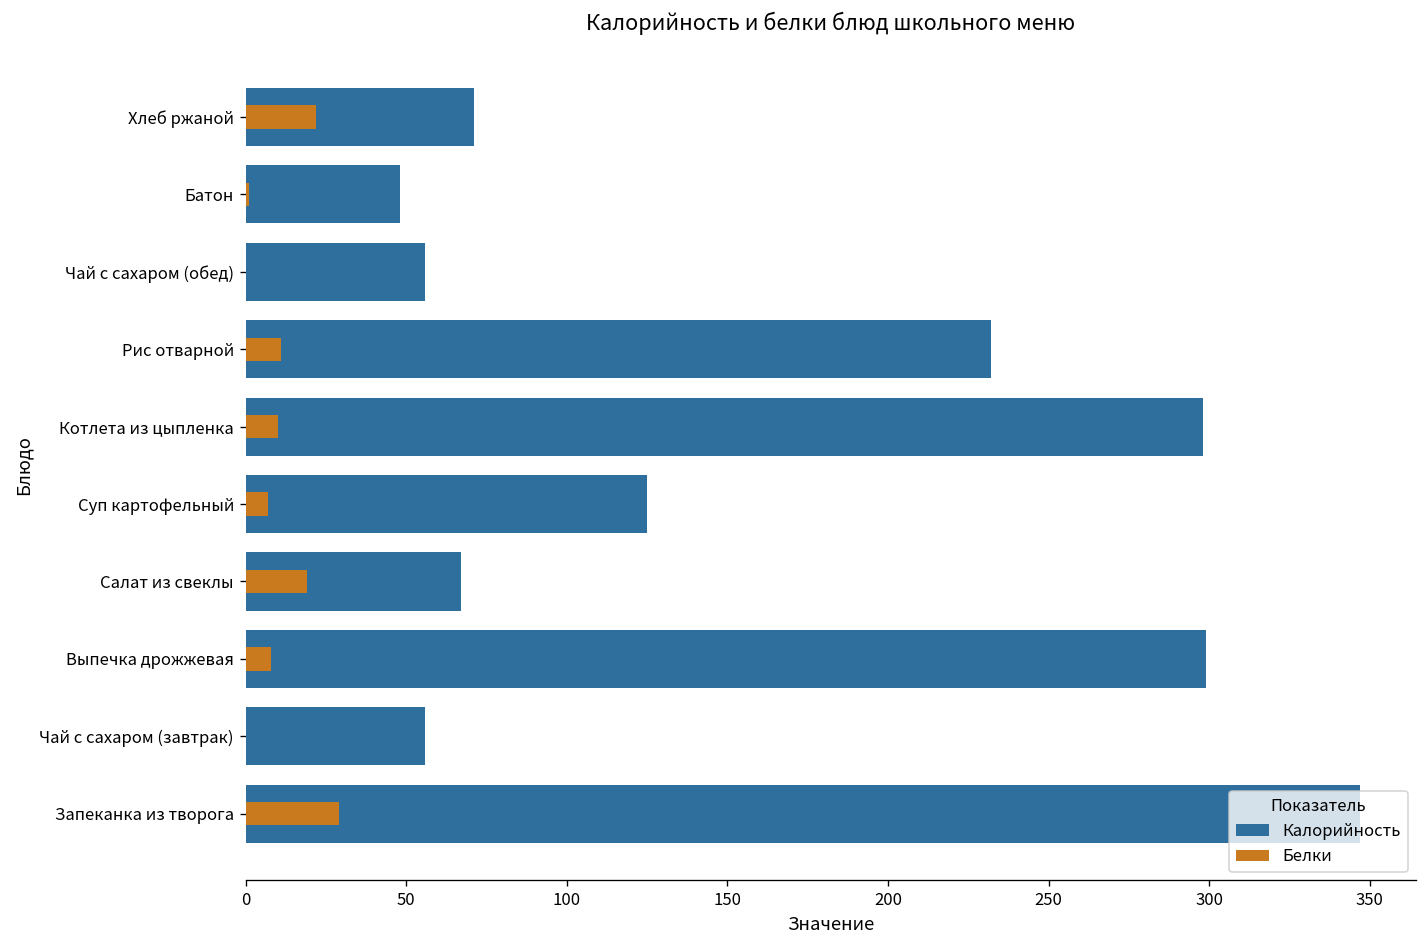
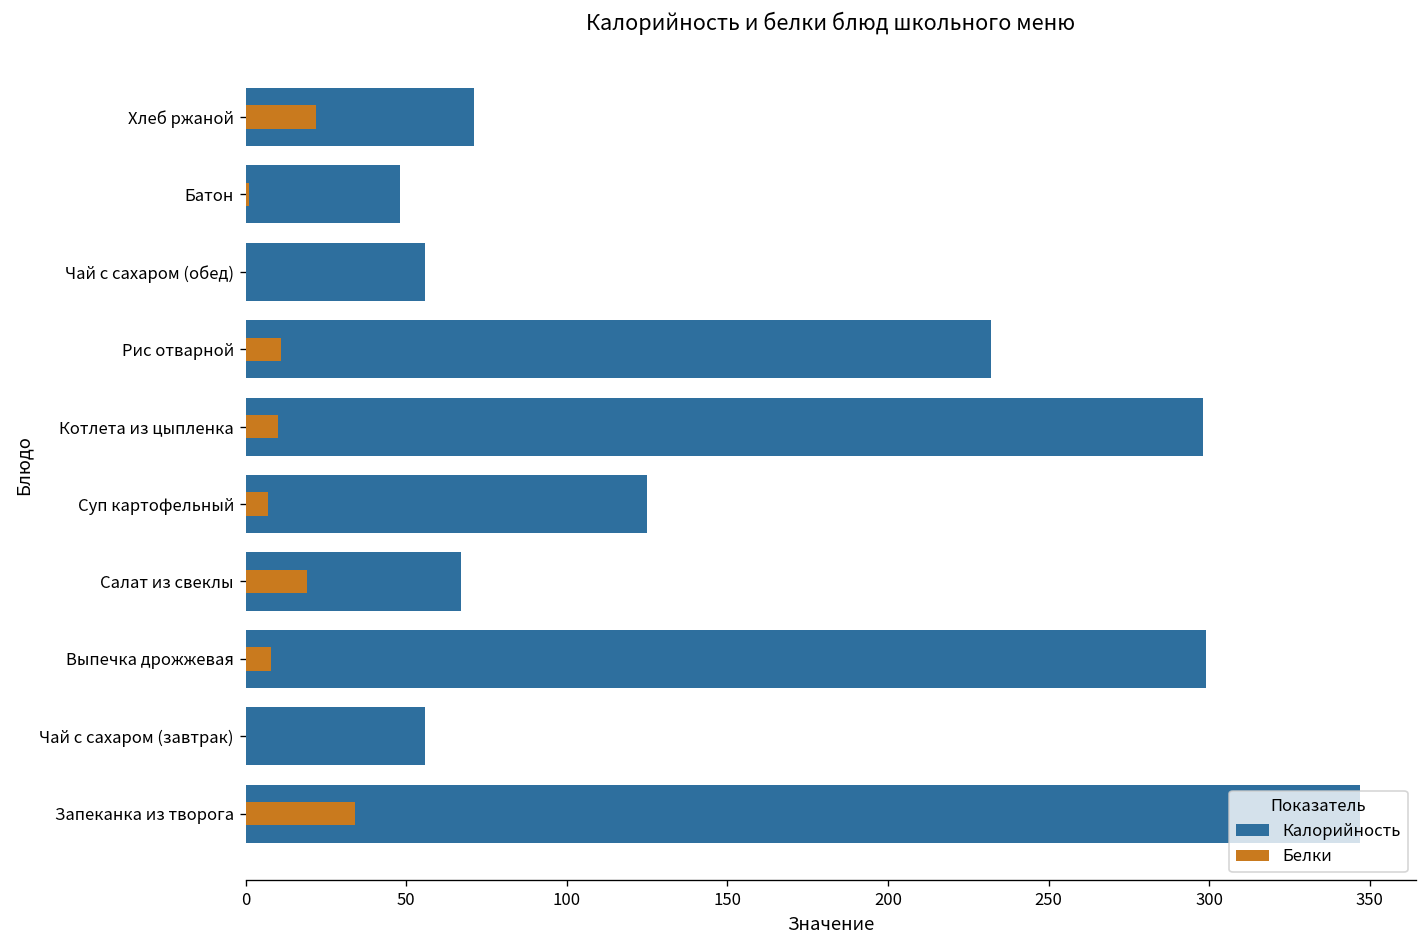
Белки, Запеканка из творога: 29 -> 34
